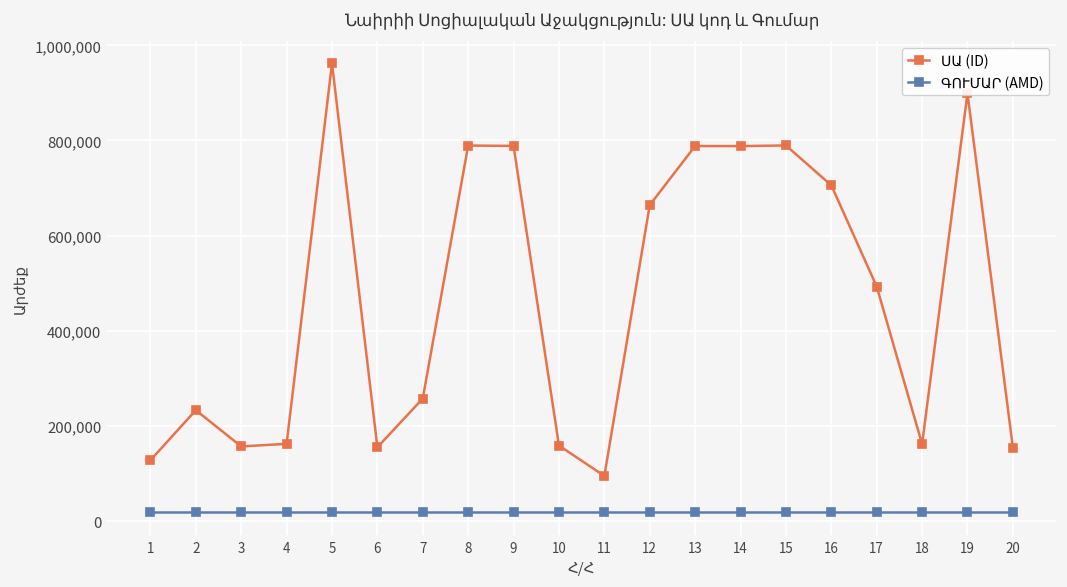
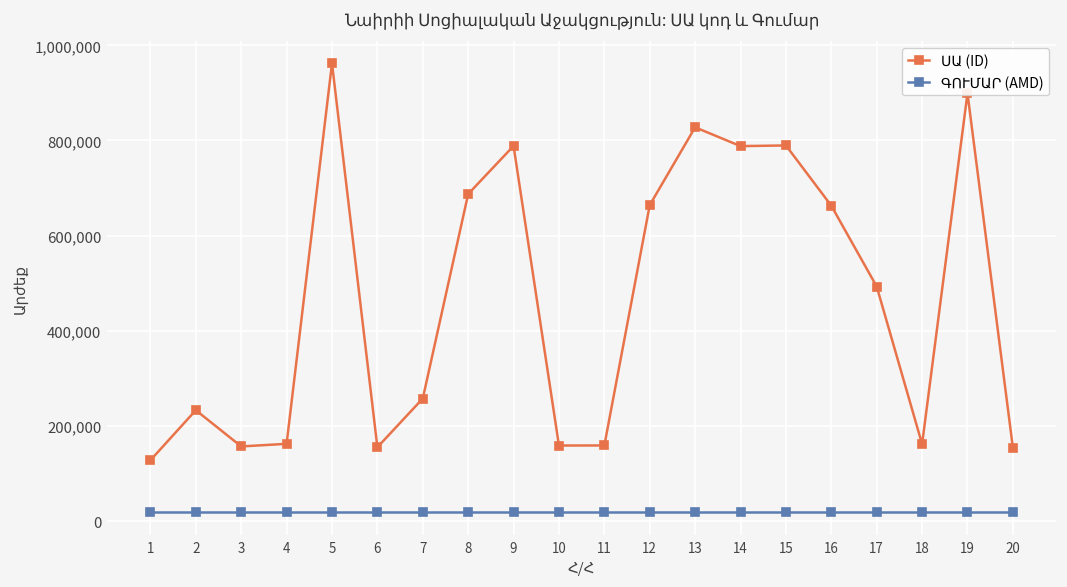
ՍԱ (ID), 8: 790,000 -> 690,000
ՍԱ (ID), 11: 90,000 -> 160,000
ՍԱ (ID), 13: 790,000 -> 830,000
ՍԱ (ID), 16: 710,000 -> 660,000
